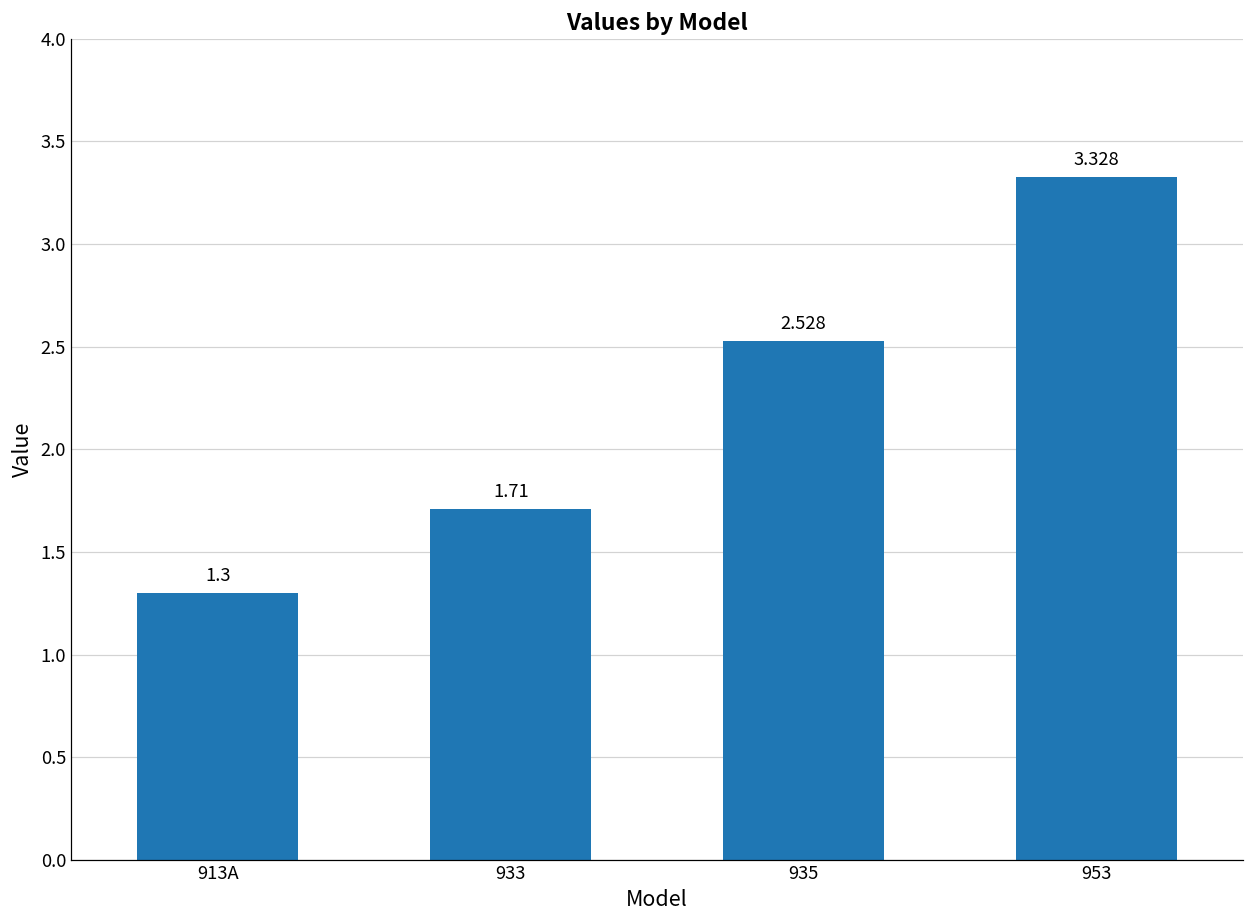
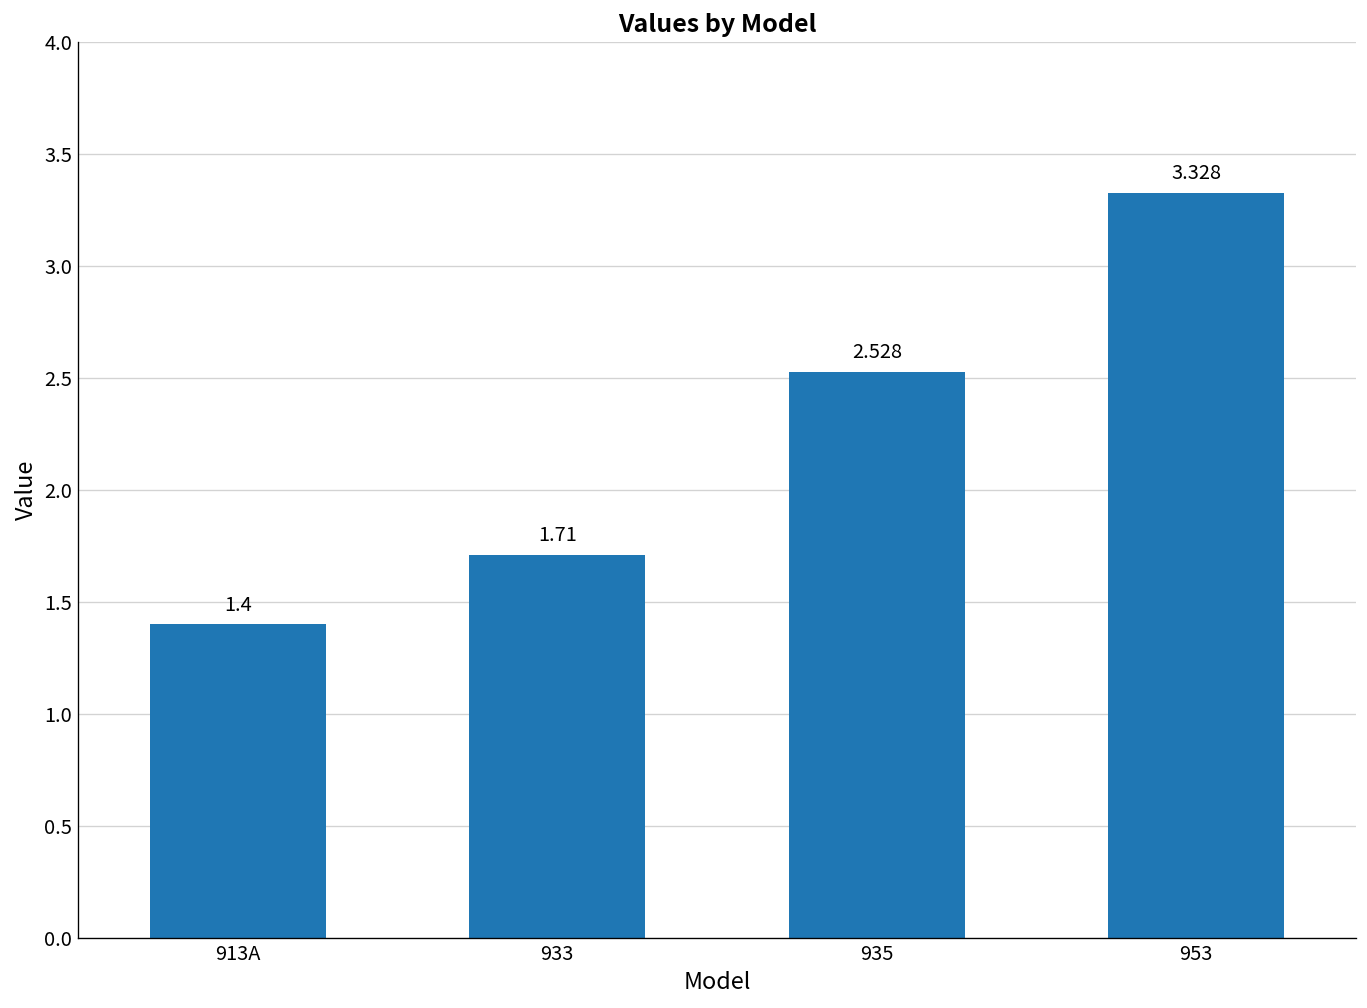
913A: 1.3 -> 1.4
